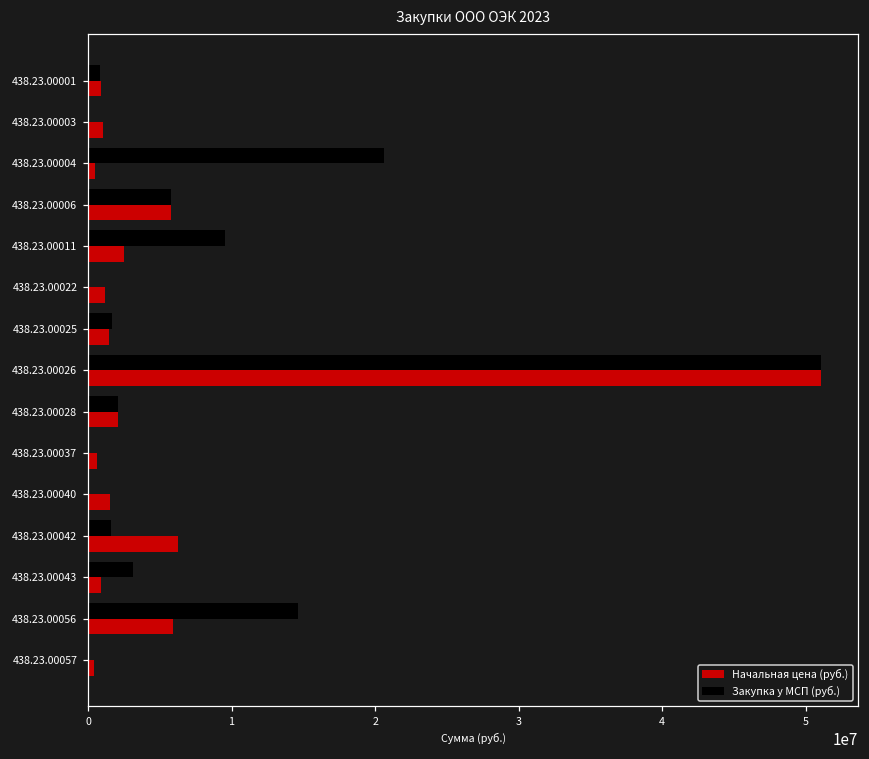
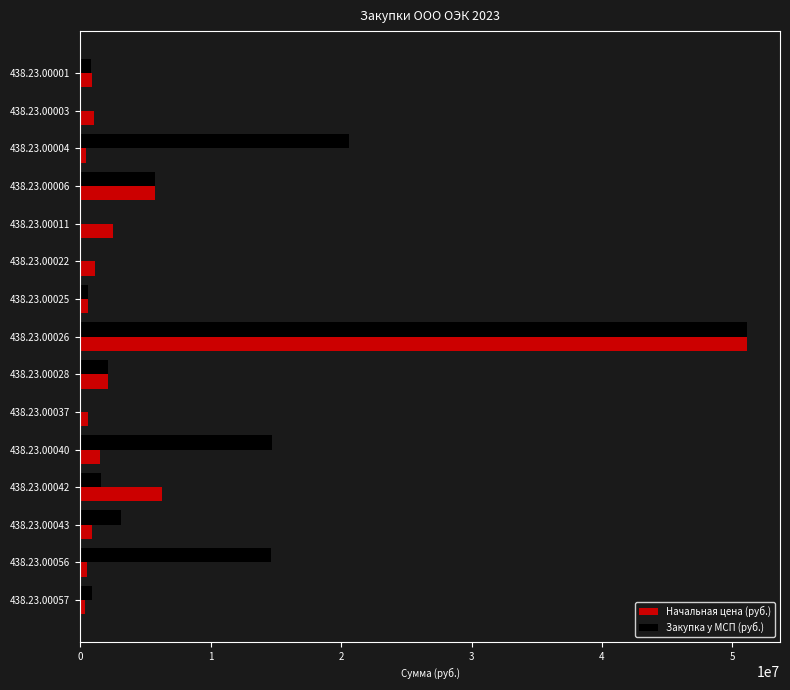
Закупка у МСП (руб.), 438.23.00011: 9500000 -> 0
Закупка у МСП (руб.), 438.23.00025: 1700000 -> 600000
Начальная цена (руб.), 438.23.00025: 1400000 -> 600000
Закупка у МСП (руб.), 438.23.00040: 0 -> 14700000
Начальная цена (руб.), 438.23.00056: 5900000 -> 500000
Закупка у МСП (руб.), 438.23.00057: 0 -> 900000
